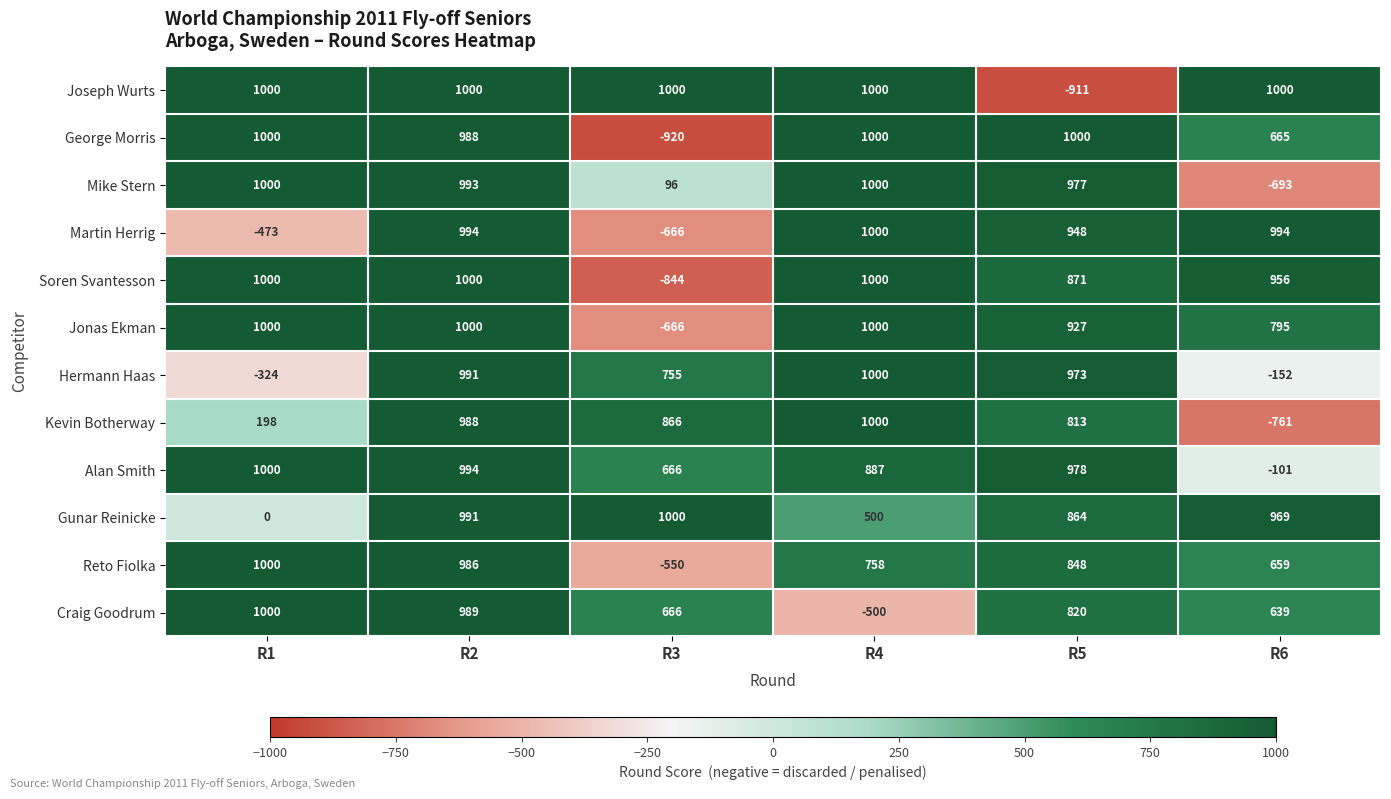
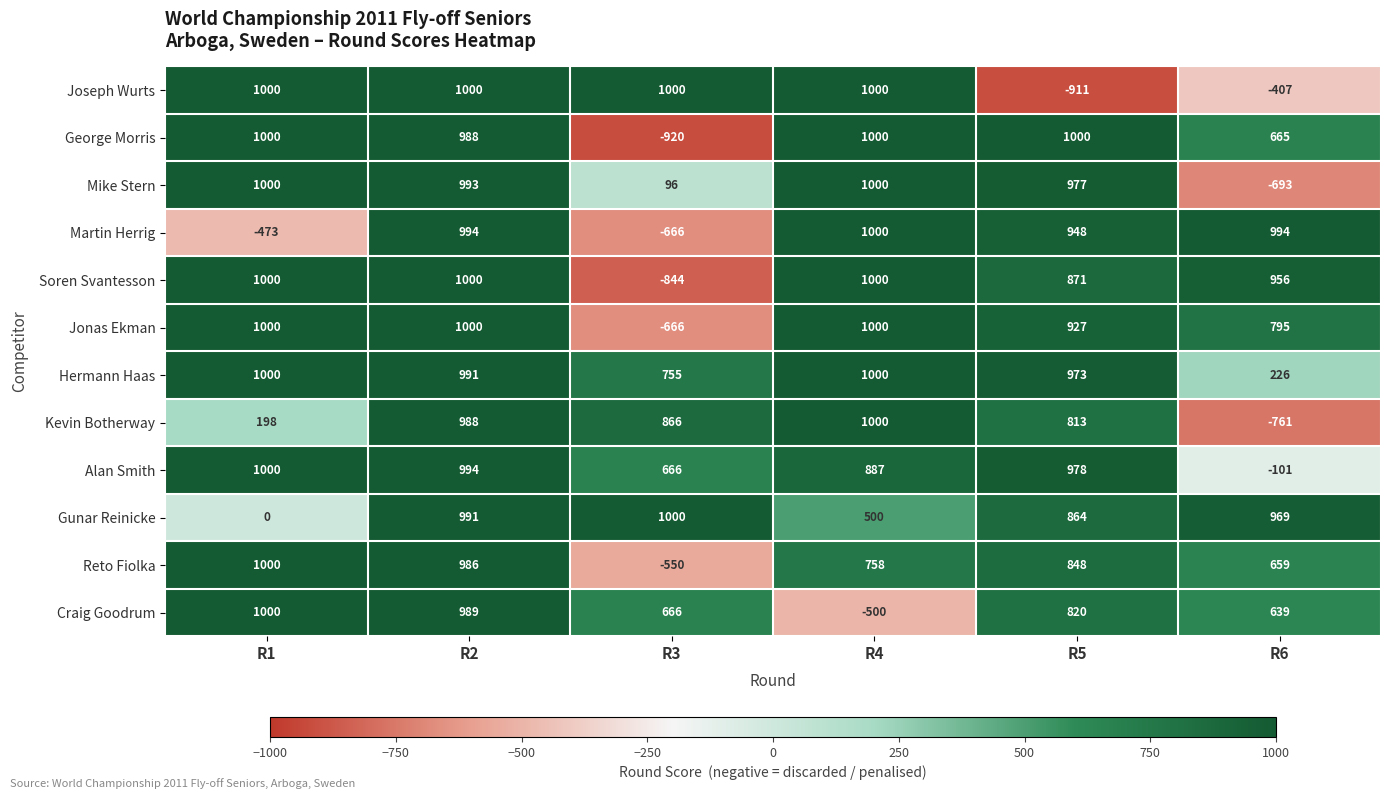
Joseph Wurts, R6: 1000 -> -407
Hermann Haas, R1: -324 -> 1000
Hermann Haas, R6: -152 -> 226
